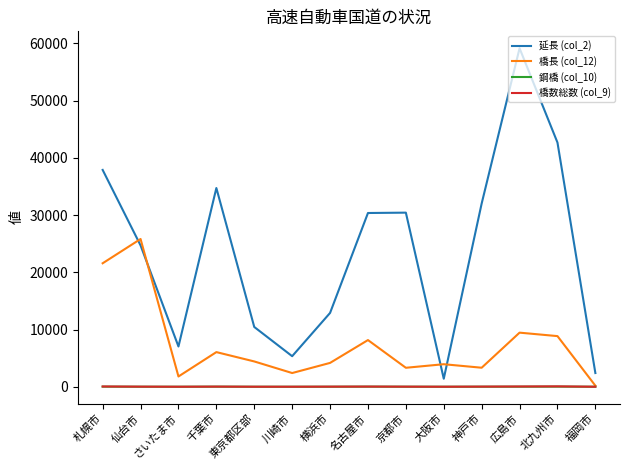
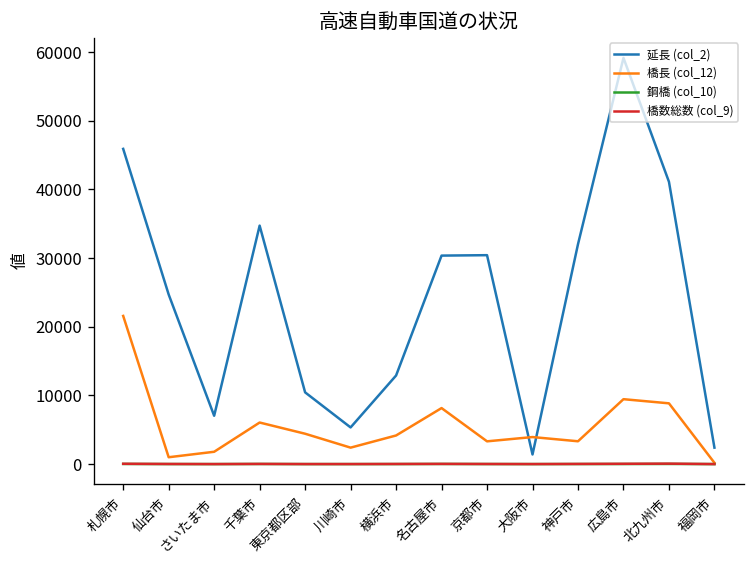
延長 (col_2), 札幌市: 38000 -> 46000
橋長 (col_12), 仙台市: 26000 -> 1000
延長 (col_2), 北九州市: 43000 -> 41000
